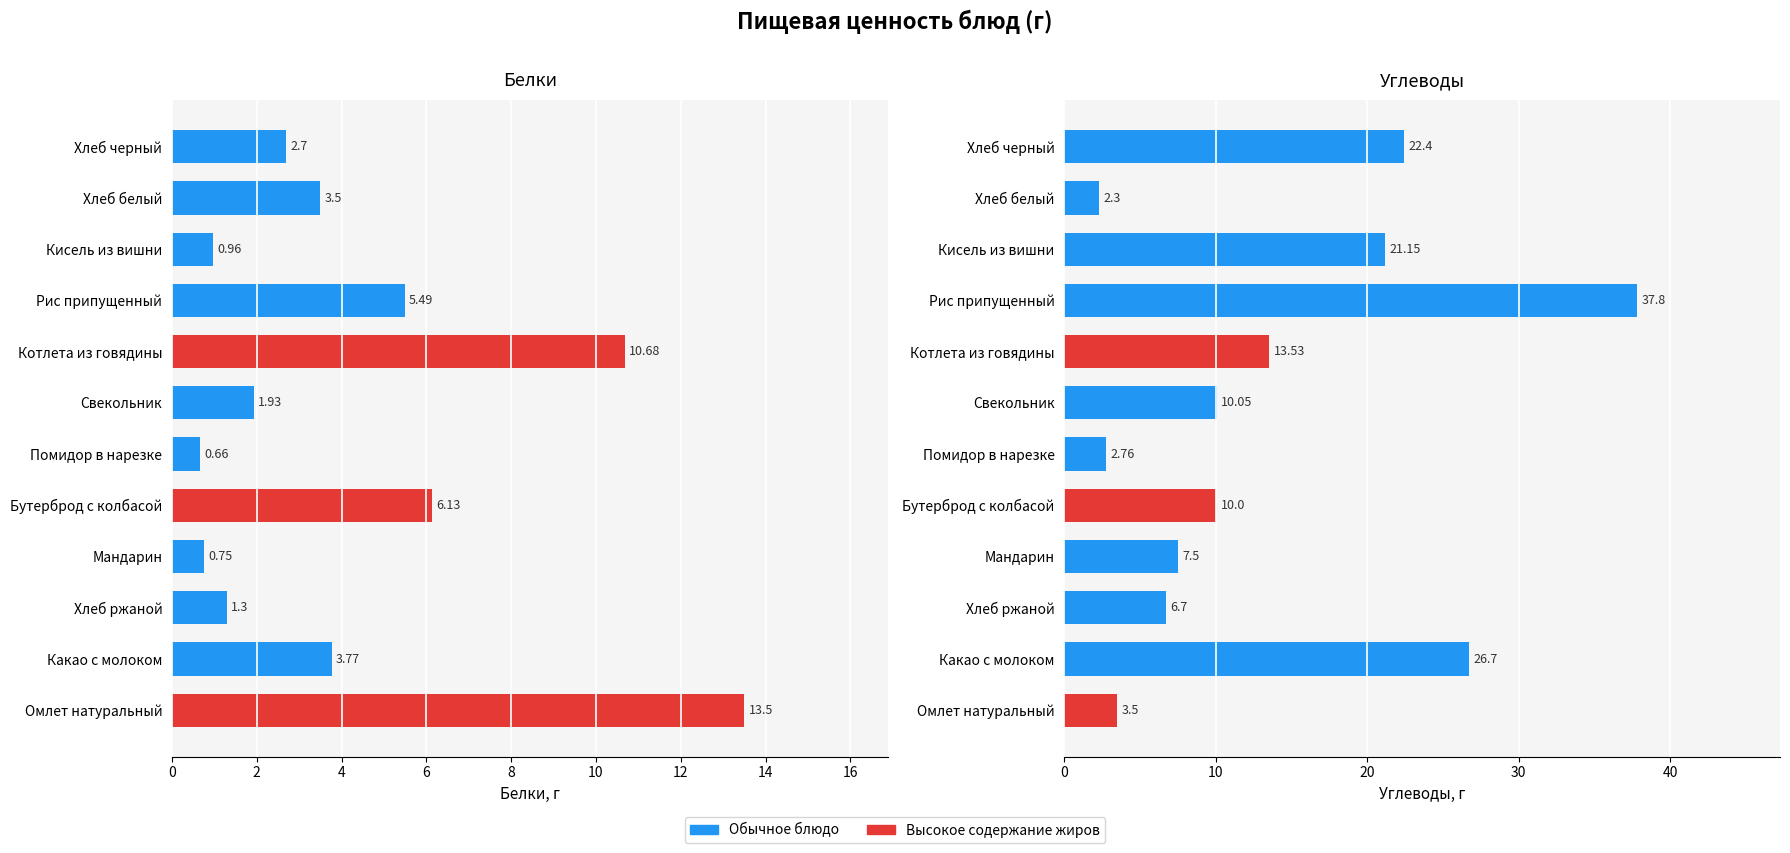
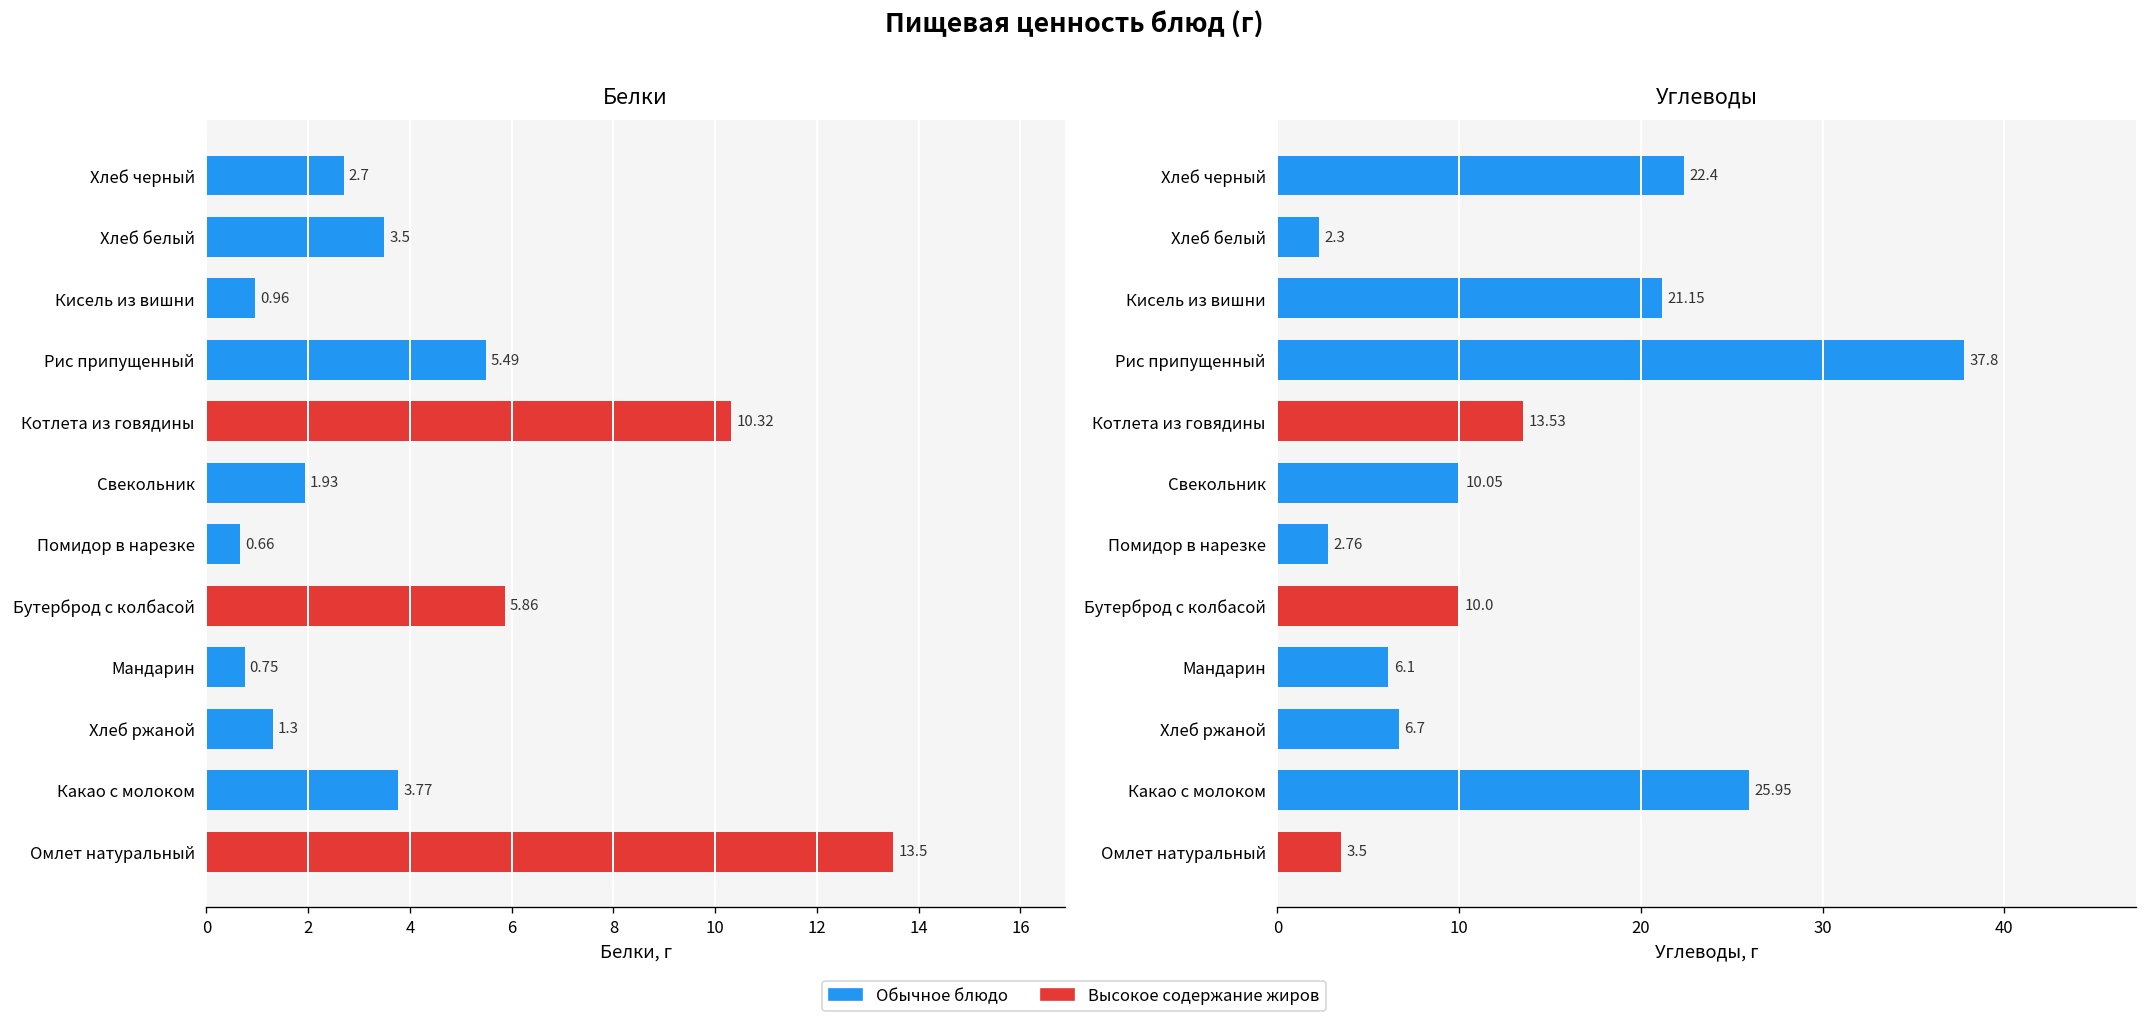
Белки, Котлета из говядины: 10.68 -> 10.32
Белки, Бутерброд с колбасой: 6.13 -> 5.86
Углеводы, Мандарин: 7.5 -> 6.1
Углеводы, Какао с молоком: 26.7 -> 25.95
